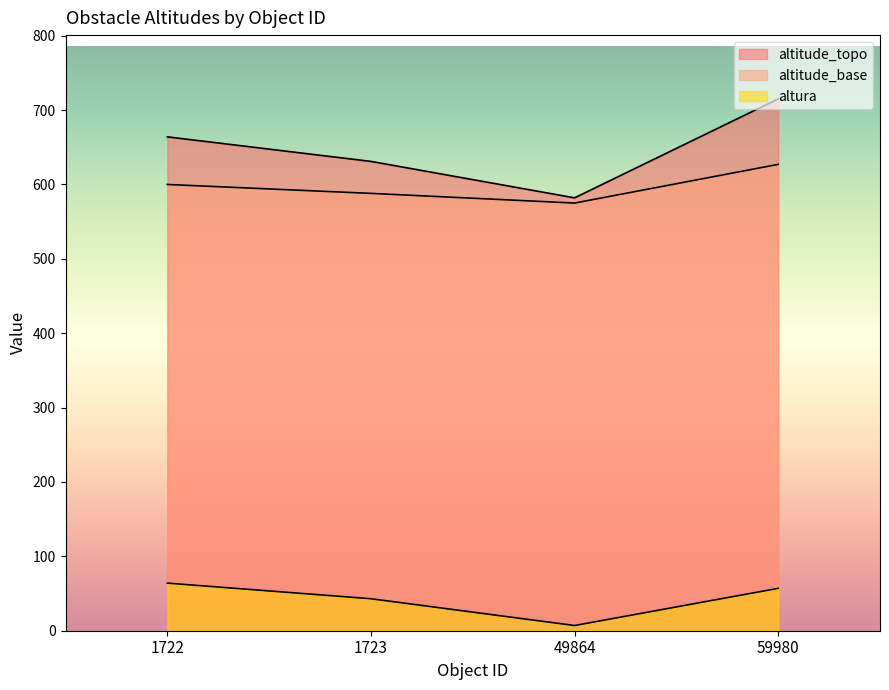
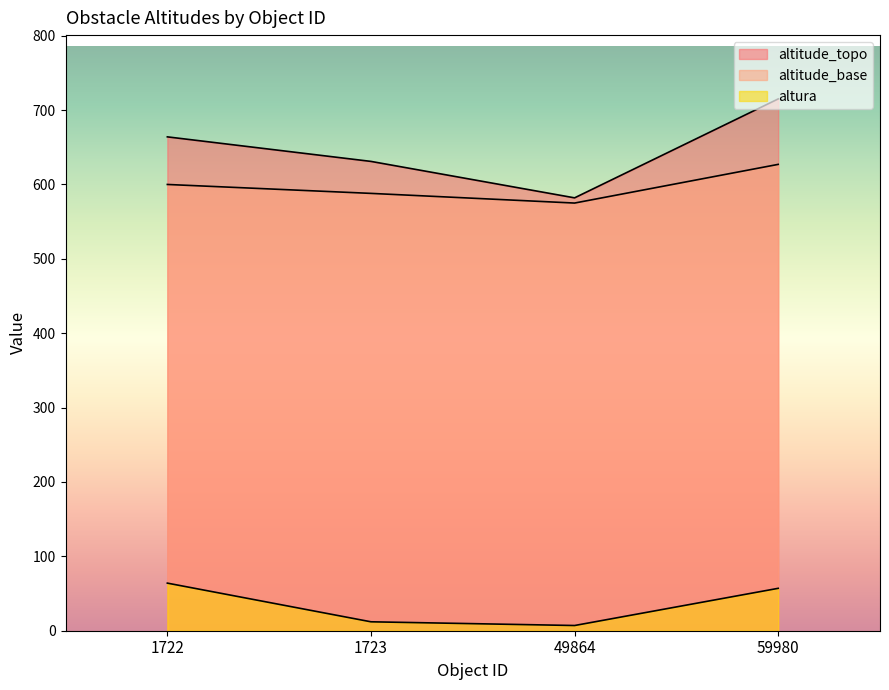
altura, 1723: 40 -> 10
